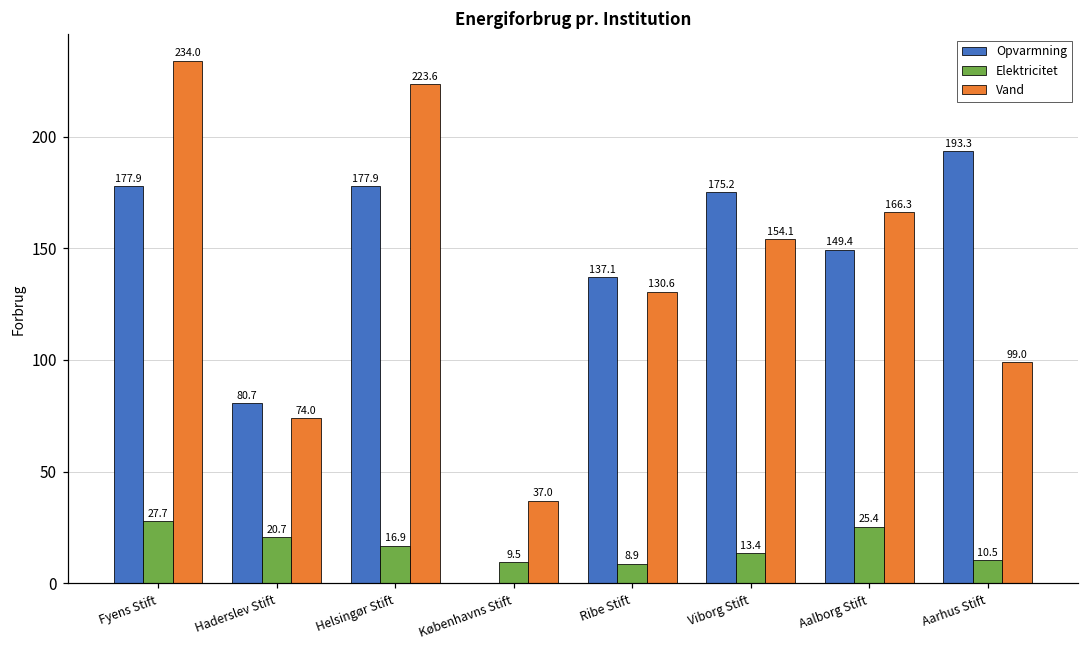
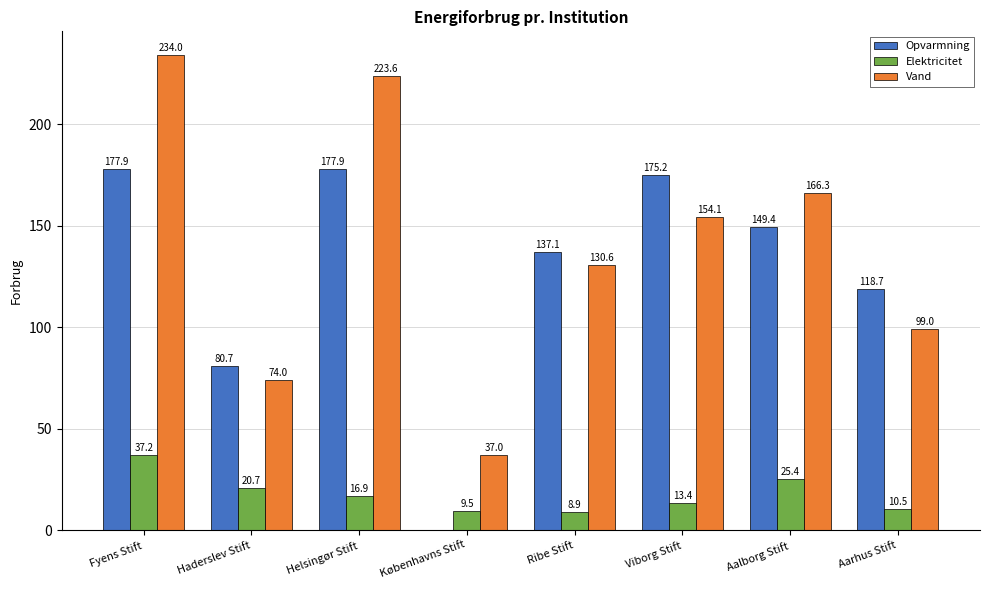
Elektricitet, Fyens Stift: 27.7 -> 37.2
Opvarmning, Aarhus Stift: 193.3 -> 118.7
